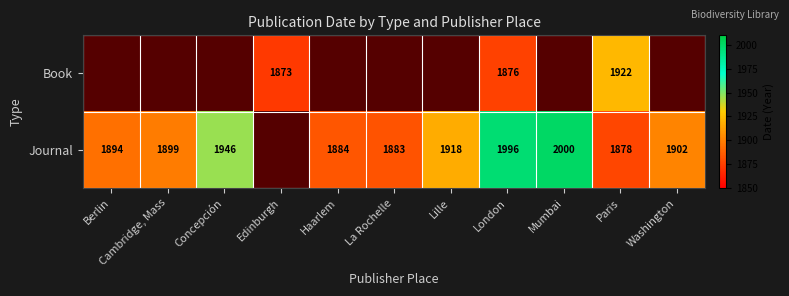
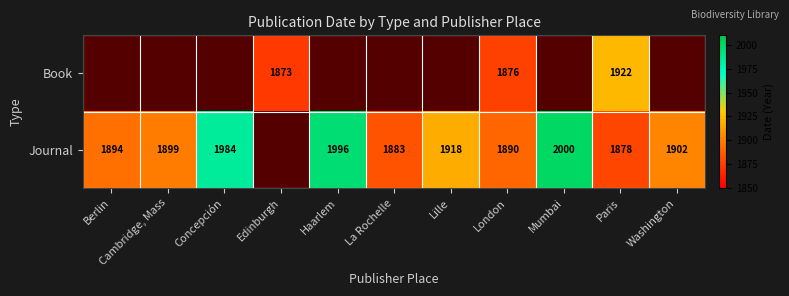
Journal, Concepción: 1946 -> 1984
Journal, Haarlem: 1884 -> 1996
Journal, London: 1996 -> 1890
